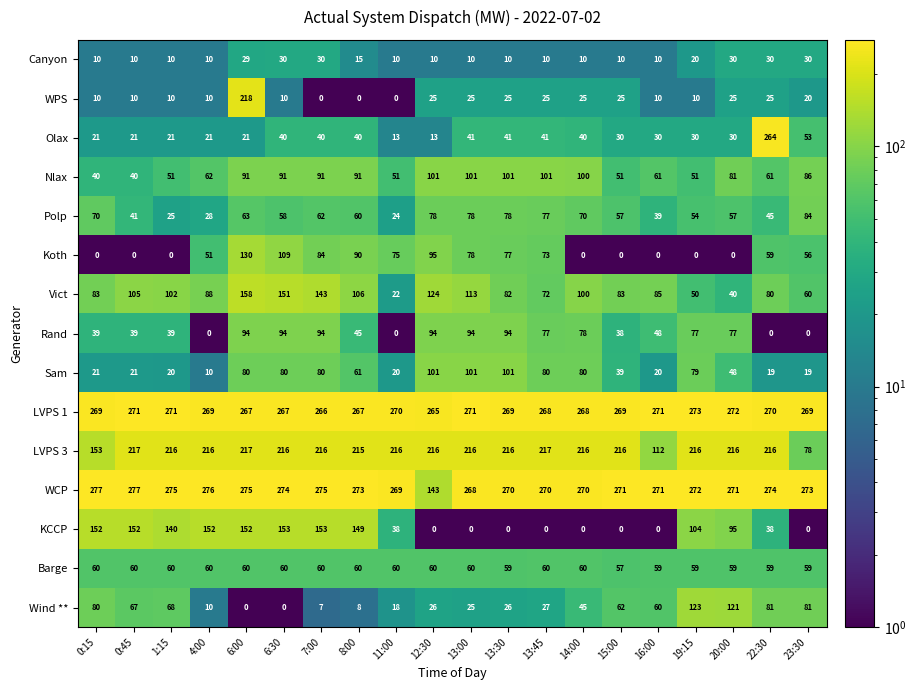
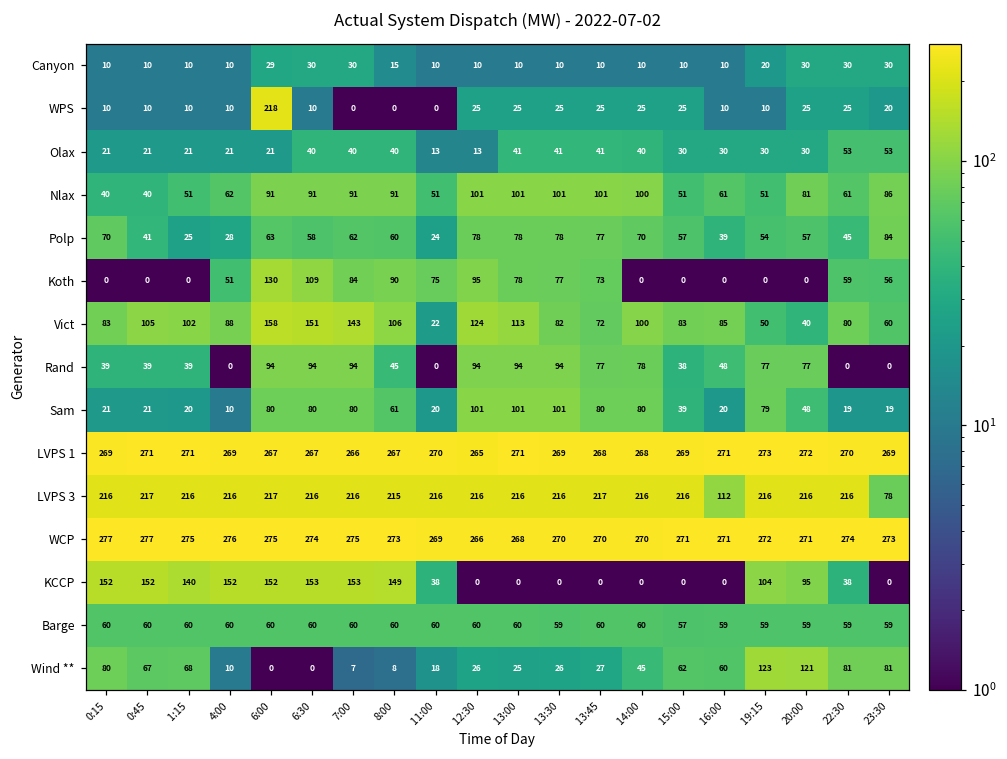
Olax, 22:30: 264 -> 53
LVPS 3, 0:15: 153 -> 216
WCP, 12:30: 143 -> 266
